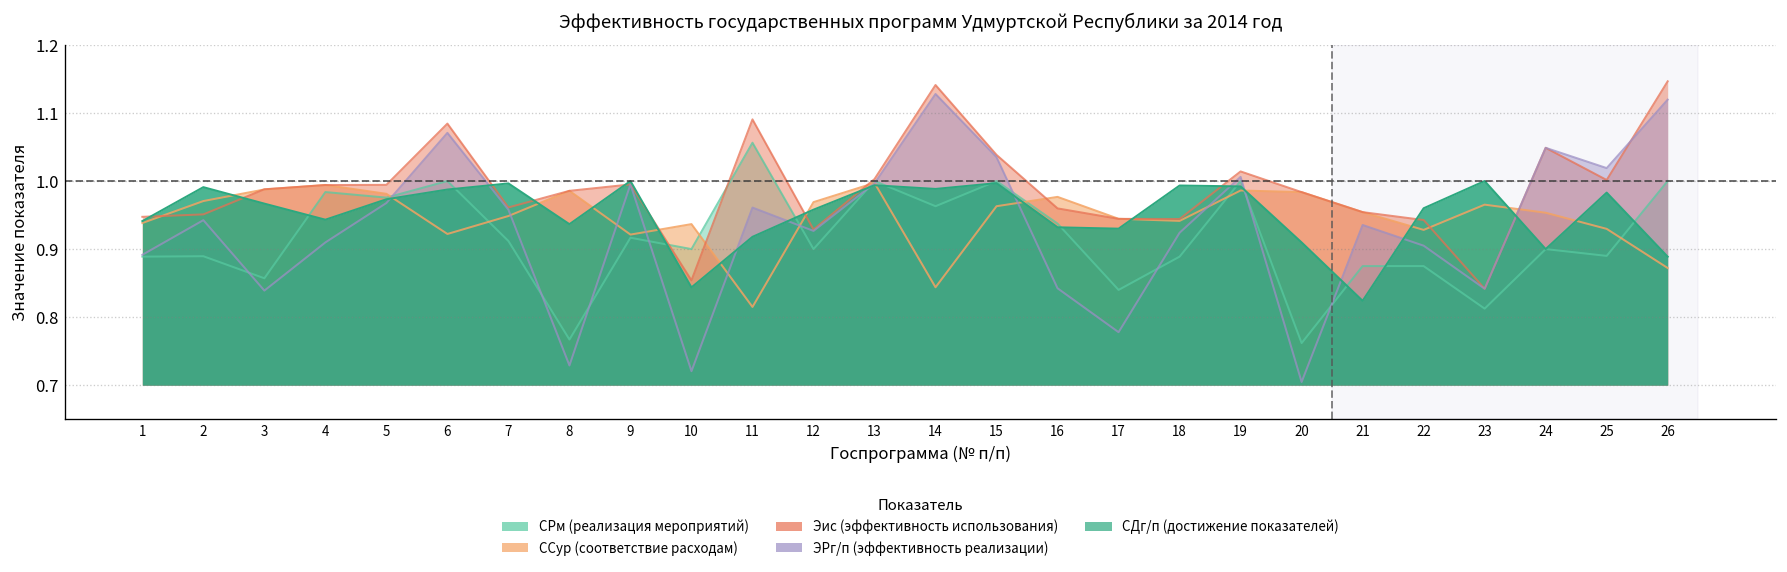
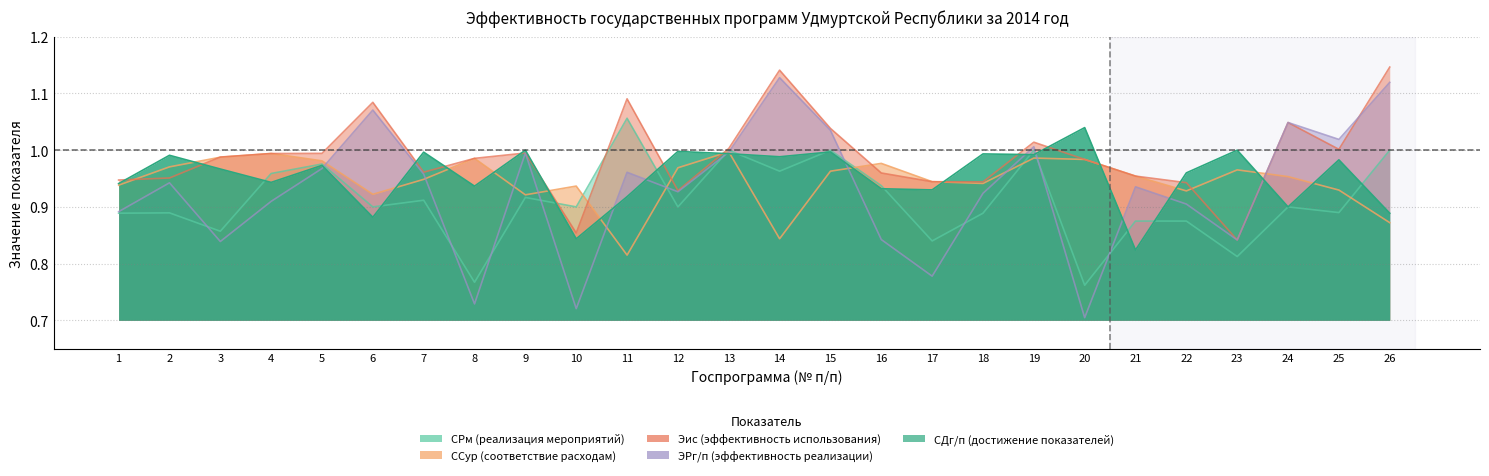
СРм (реализация мероприятий), 4: 0.98 -> 0.96
СРм (реализация мероприятий), 6: 1.0 -> 0.9
СДг/п (достижение показателей), 6: 0.99 -> 0.88
СДг/п (достижение показателей), 12: 0.96 -> 1.00
СДг/п (достижение показателей), 20: 0.91 -> 1.04
